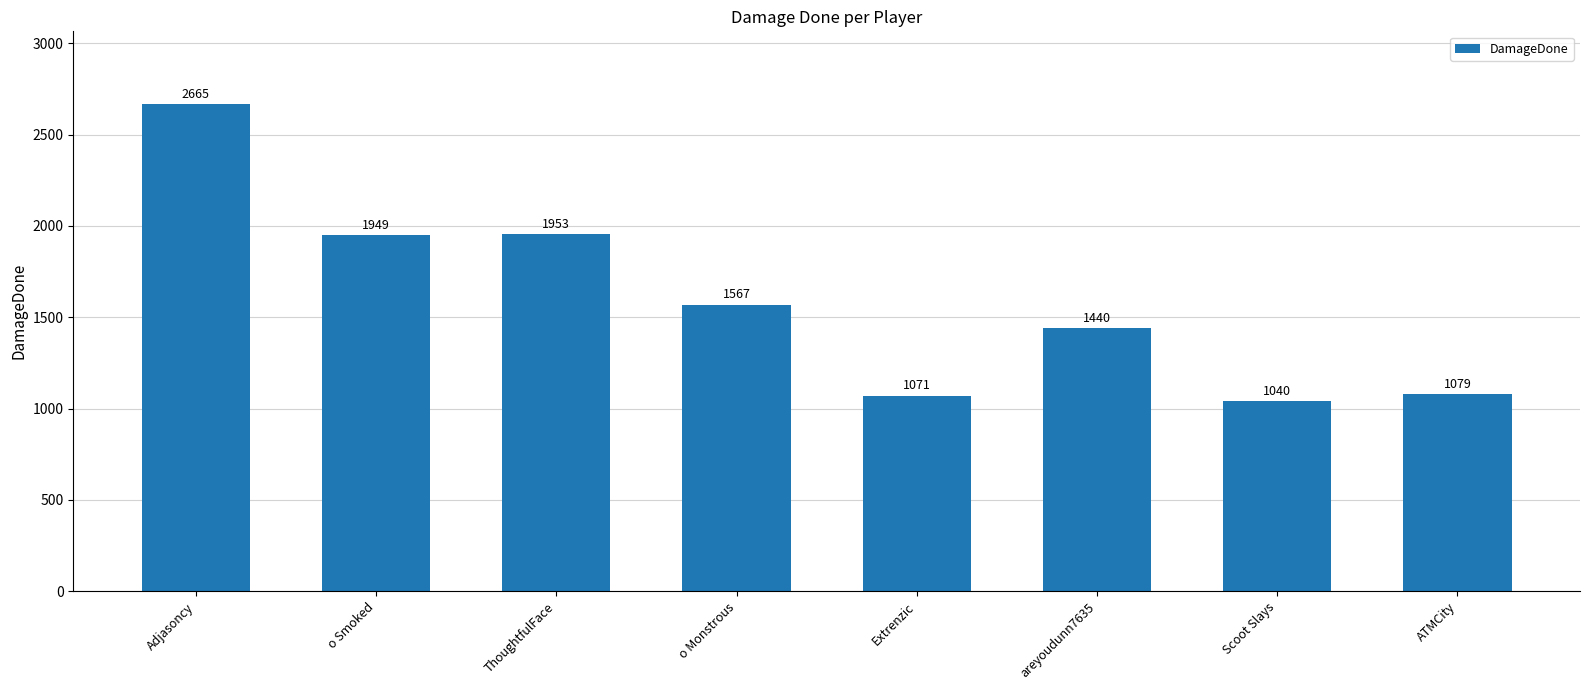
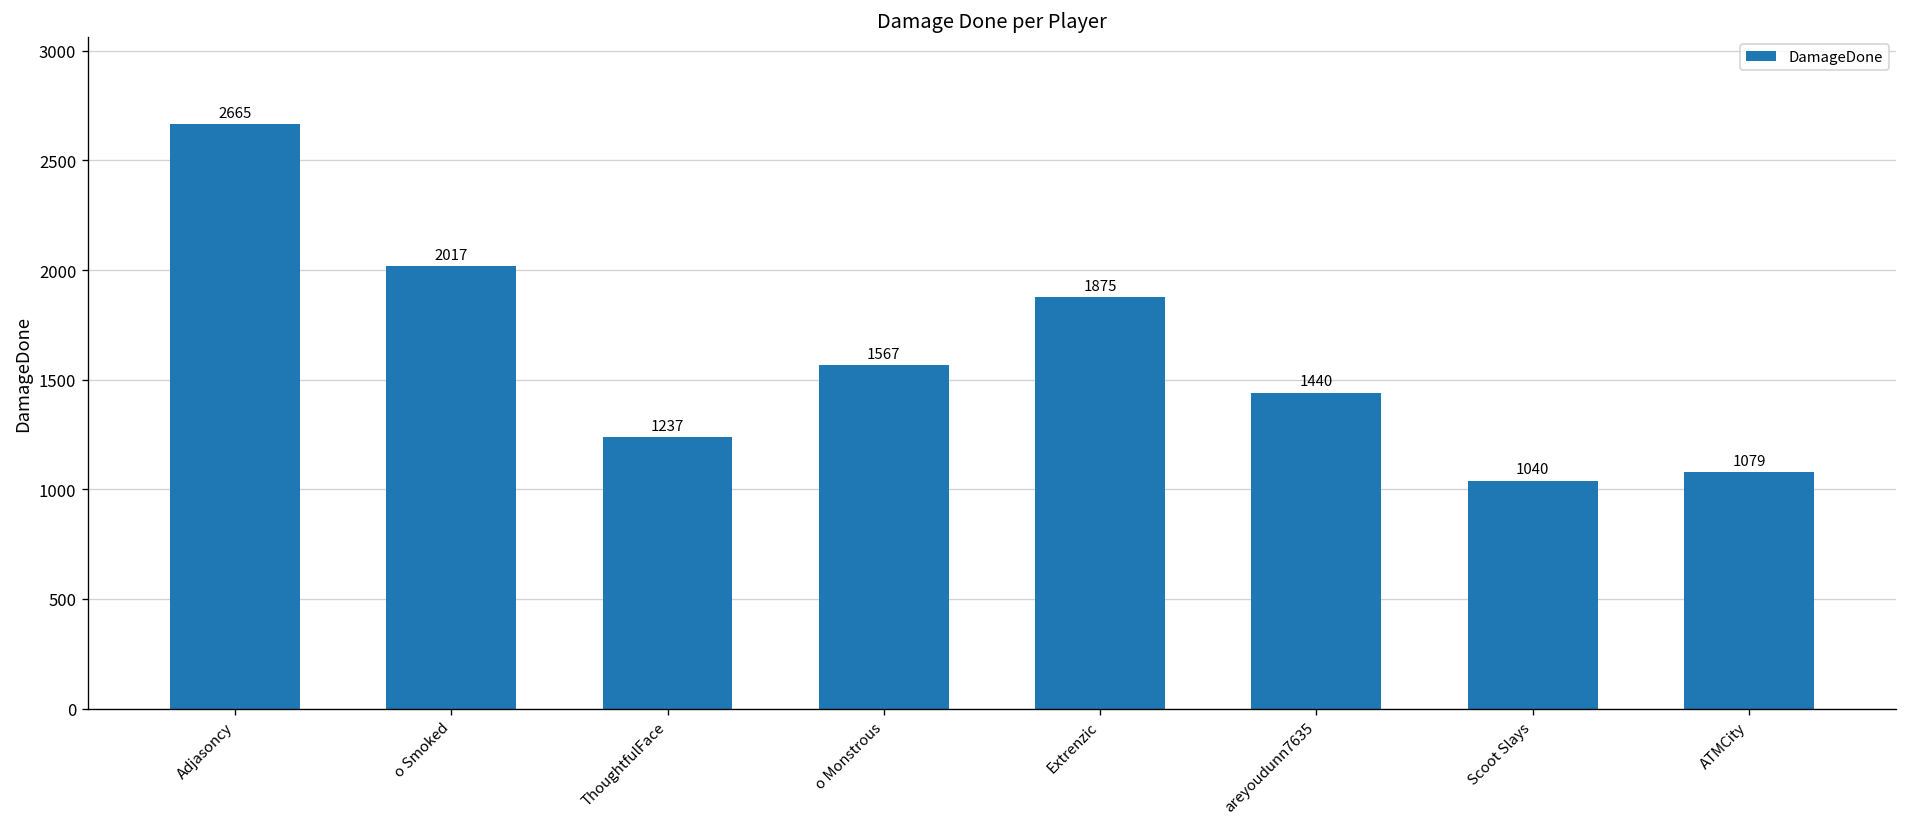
o Smoked: 1949 -> 2017
ThoughtfulFace: 1953 -> 1237
Extrenzic: 1071 -> 1875
